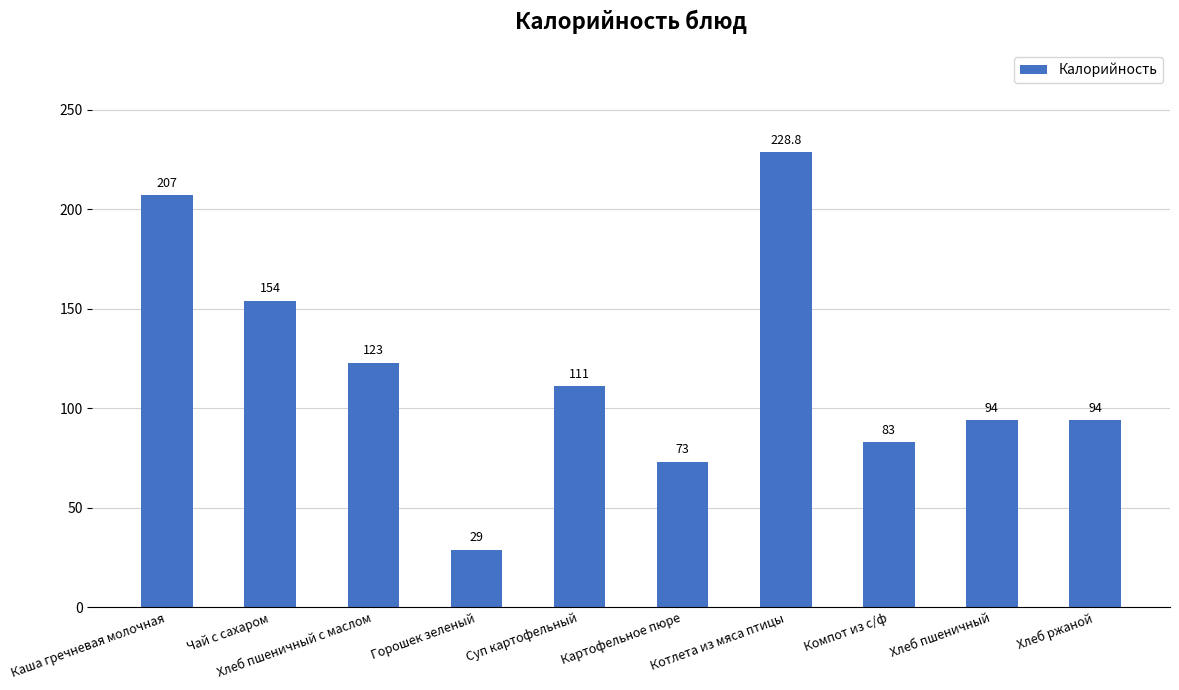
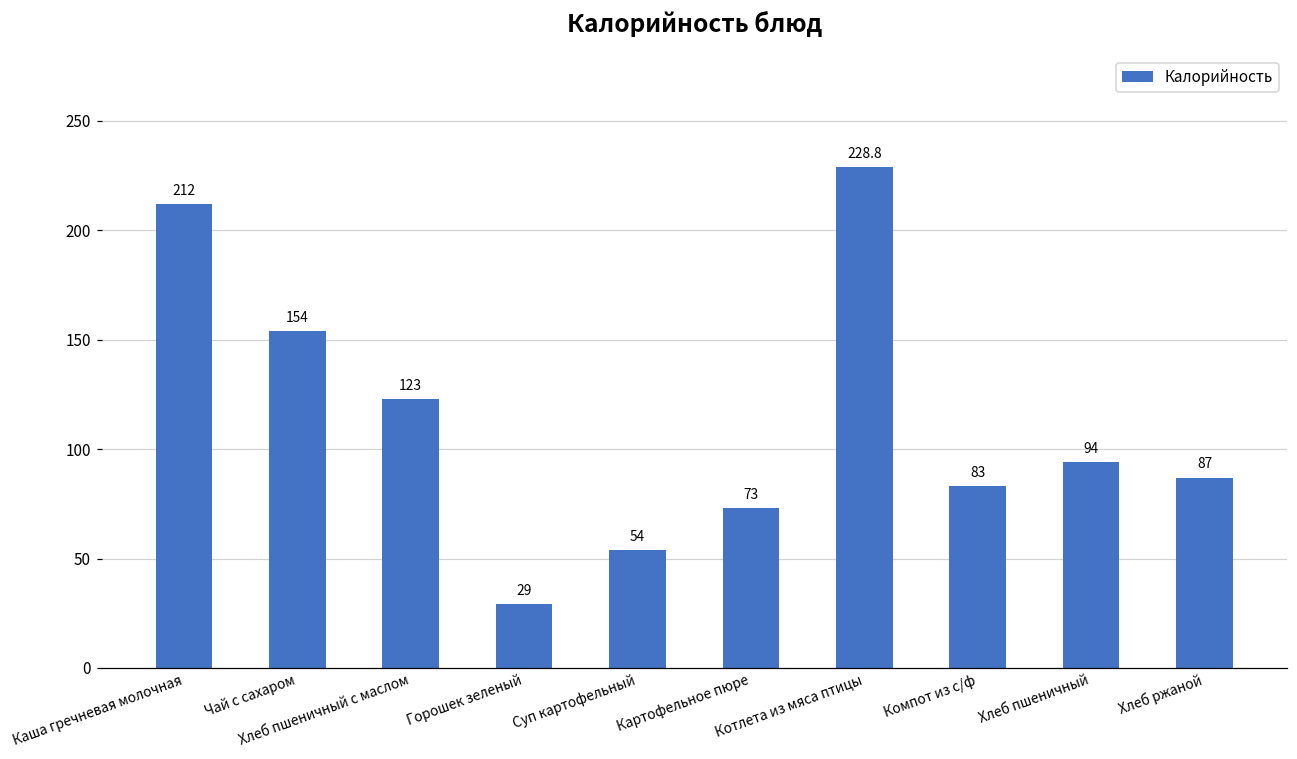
Каша гречневая молочная: 207 -> 212
Суп картофельный: 111 -> 54
Хлеб ржаной: 94 -> 87
